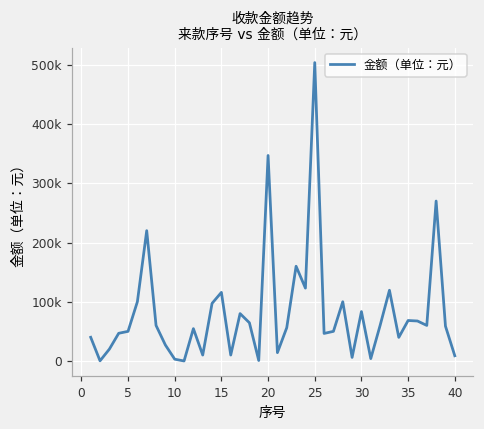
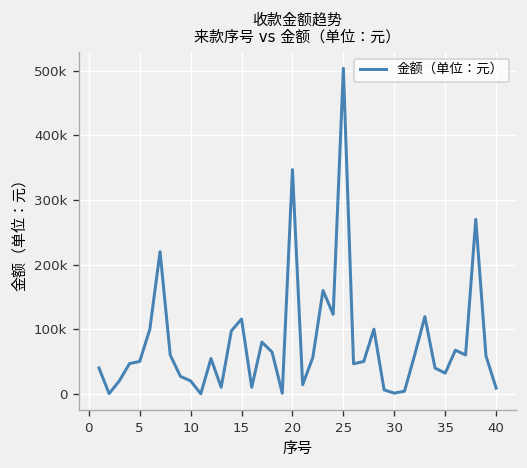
10: 0 -> 20000
30: 80000 -> 0
35: 70000 -> 30000
